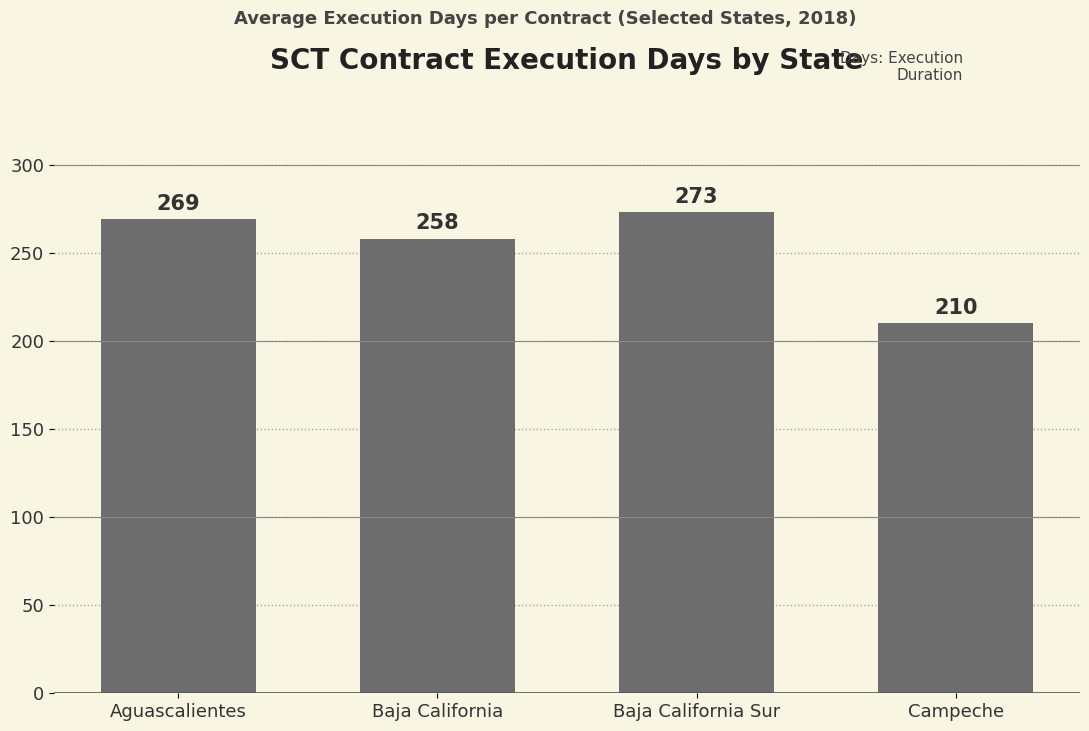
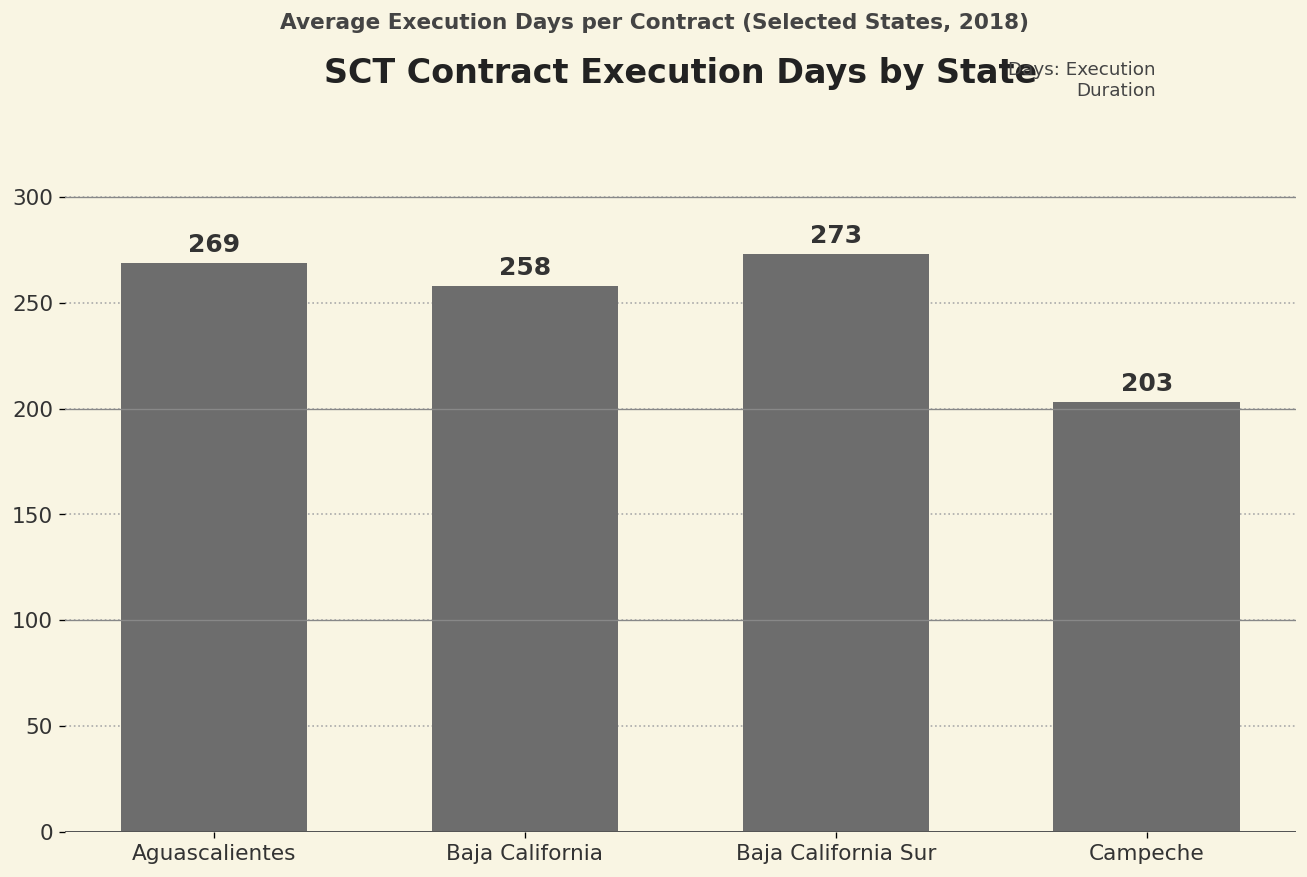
Campeche: 210 -> 203
